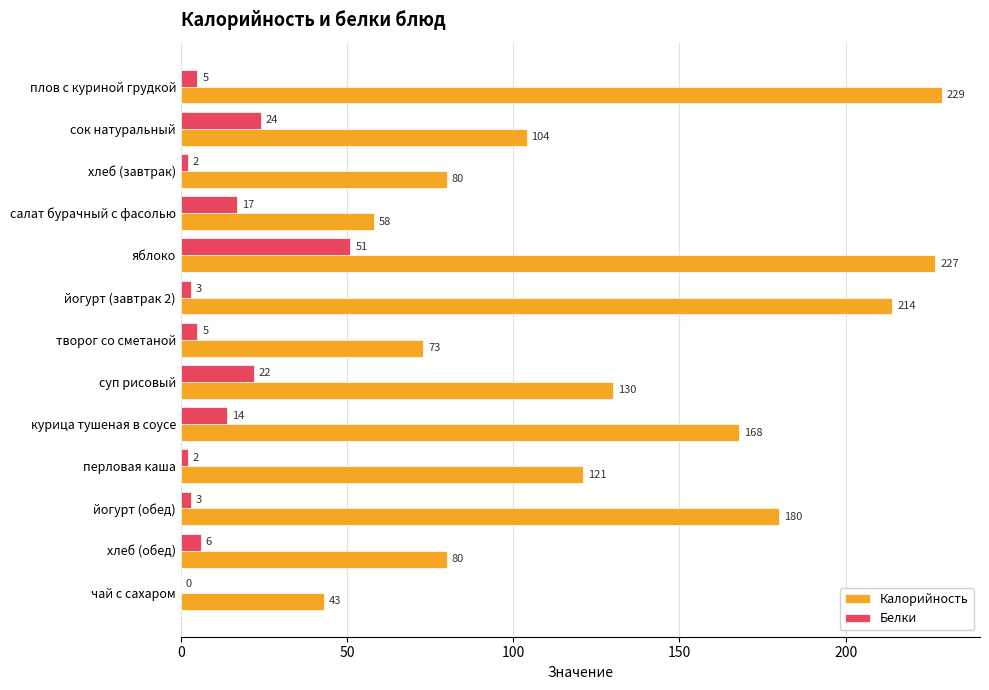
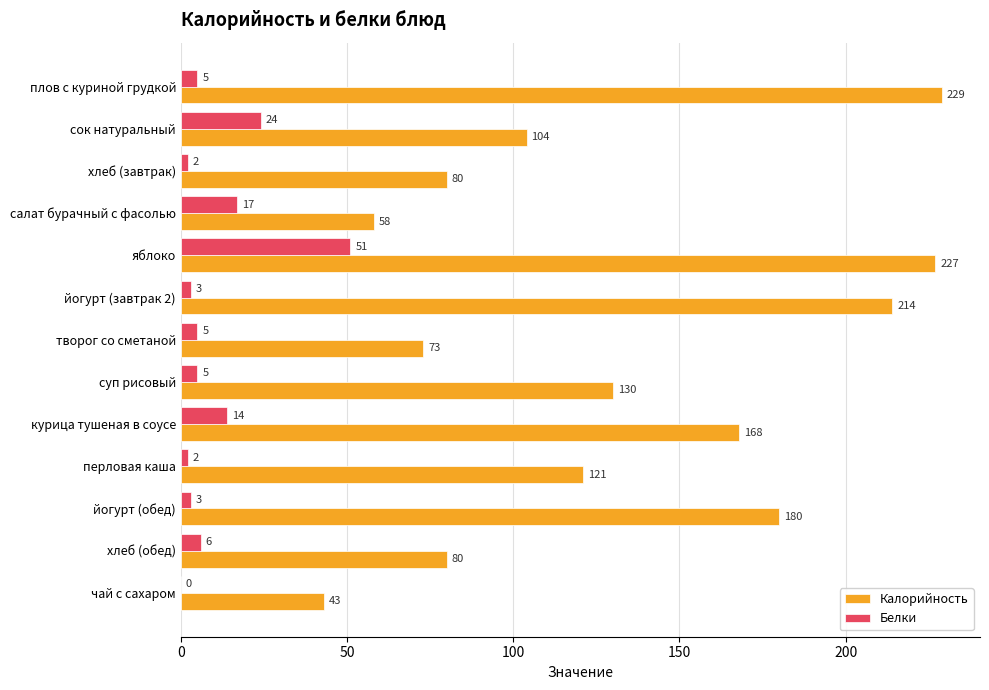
Белки, суп рисовый: 22 -> 5
